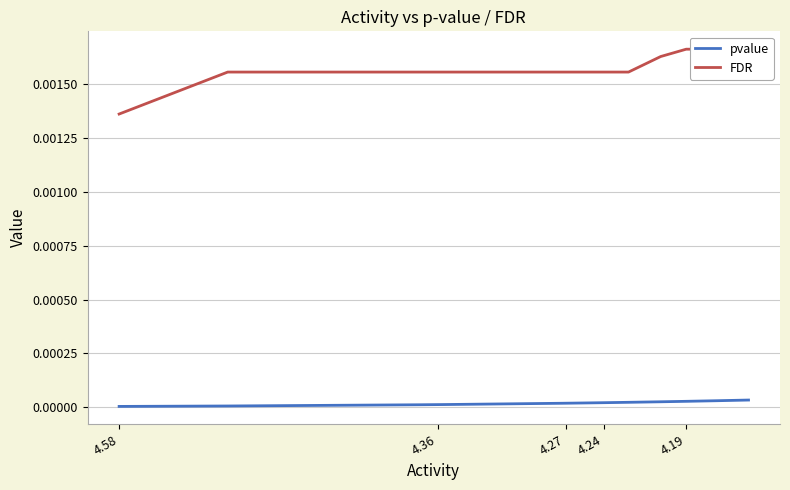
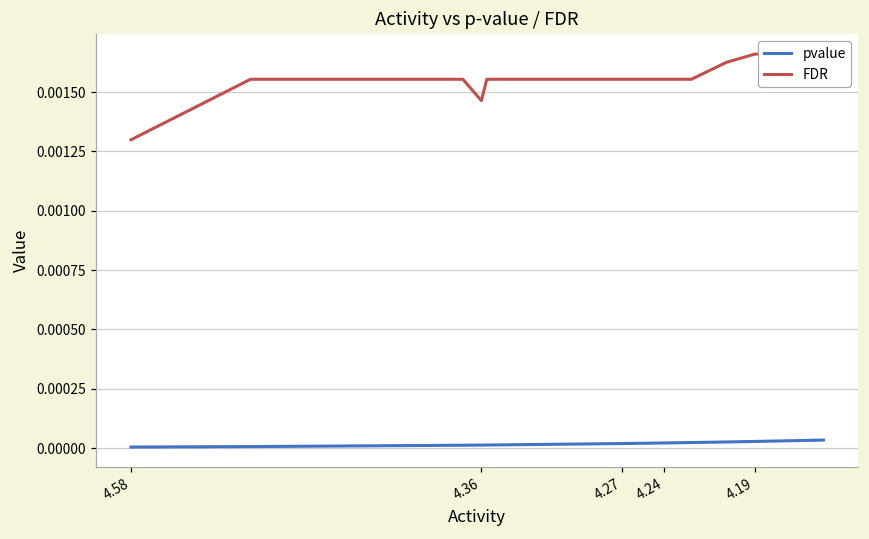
FDR, 4.58: 0.00136 -> 0.00130
FDR, 4.36: 0.00155 -> 0.00146
